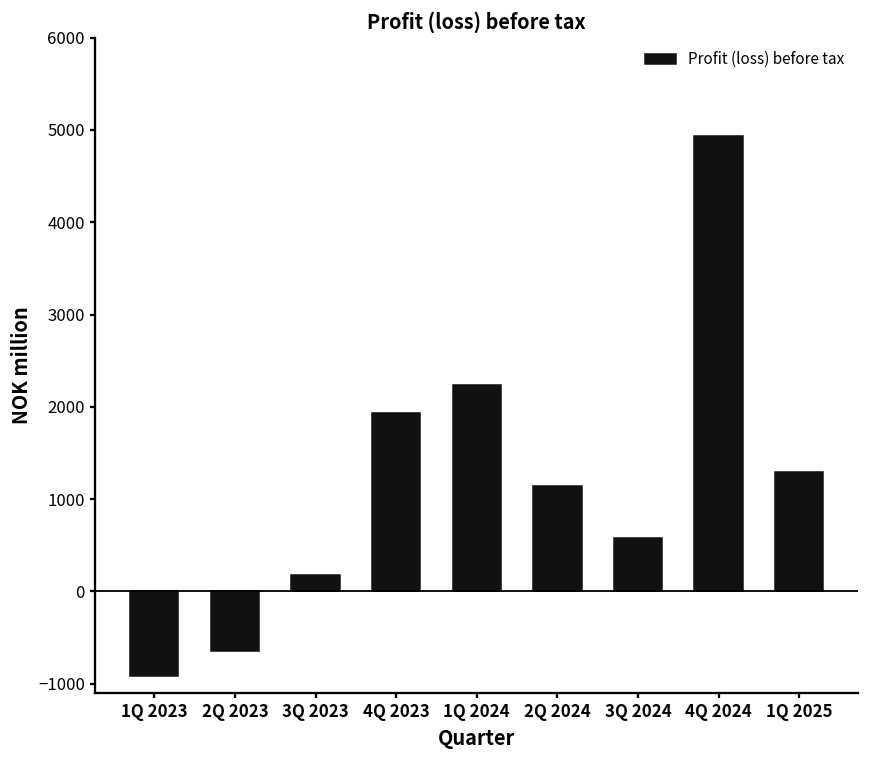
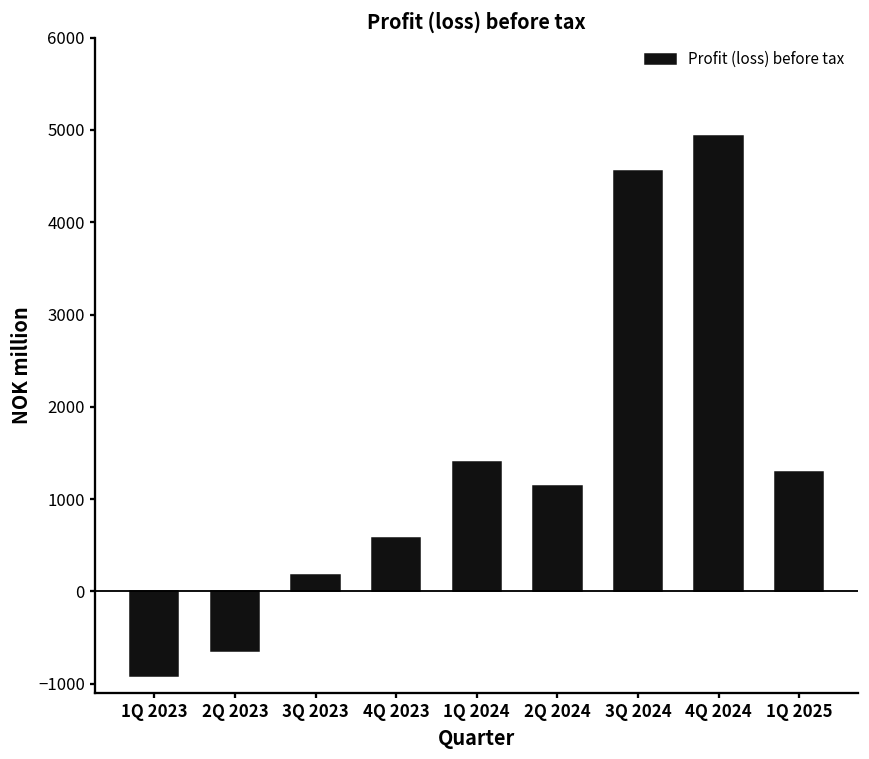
4Q 2023: 1900 -> 600
1Q 2024: 2200 -> 1400
3Q 2024: 600 -> 4600
